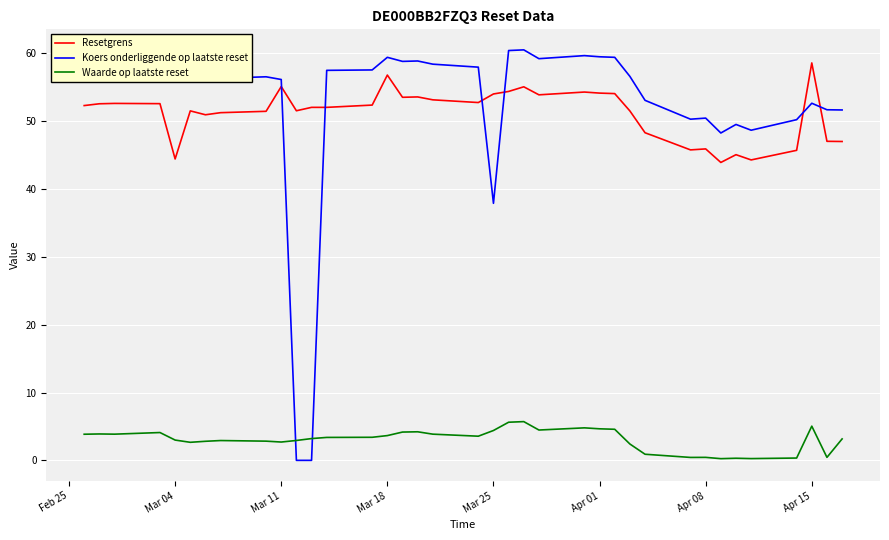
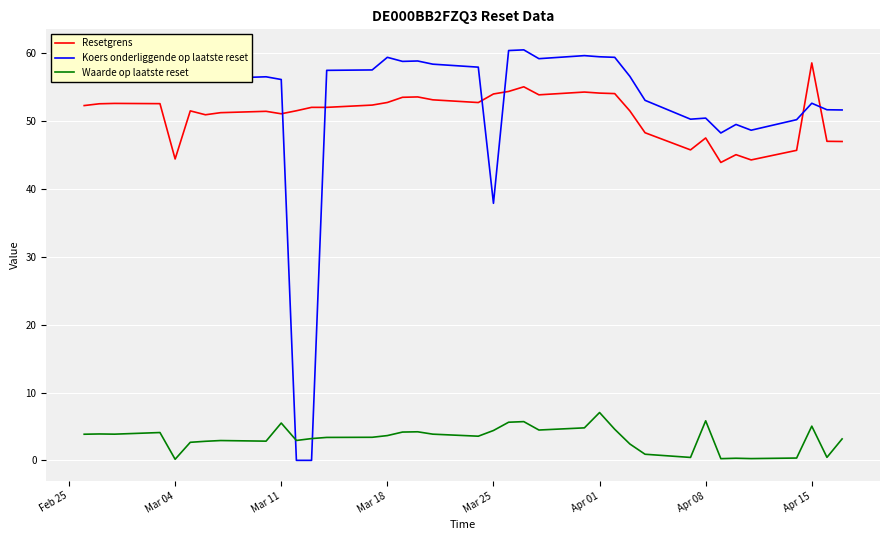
Waarde op laatste reset, Mar 04: 3 -> 0
Resetgrens, Mar 11: 55 -> 51
Waarde op laatste reset, Mar 11: 3 -> 6
Resetgrens, Mar 18: 57 -> 53
Waarde op laatste reset, Apr 01: 5 -> 7
Resetgrens, Apr 08: 46 -> 48
Waarde op laatste reset, Apr 08: 0 -> 6
